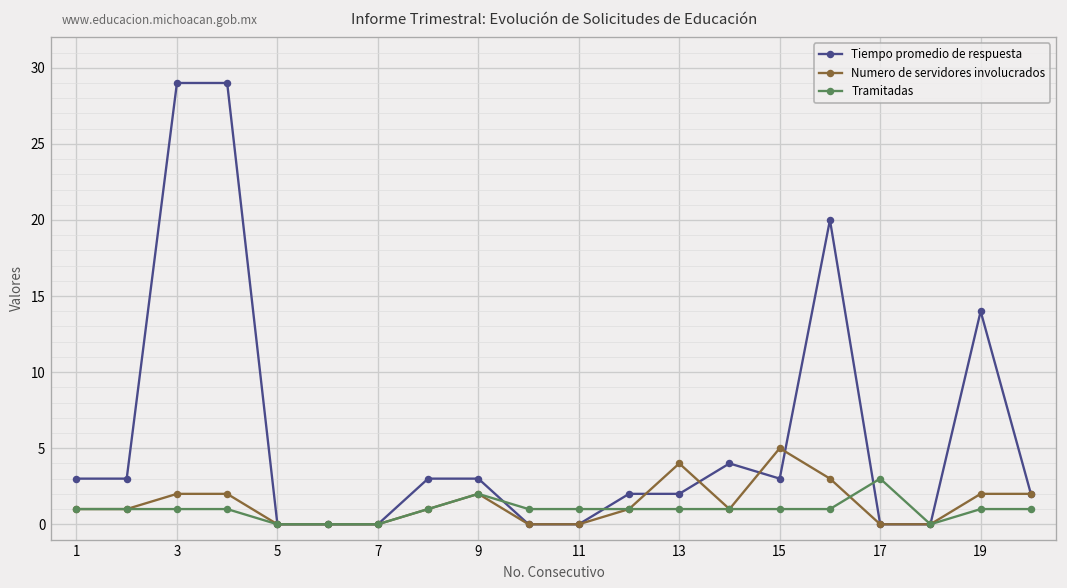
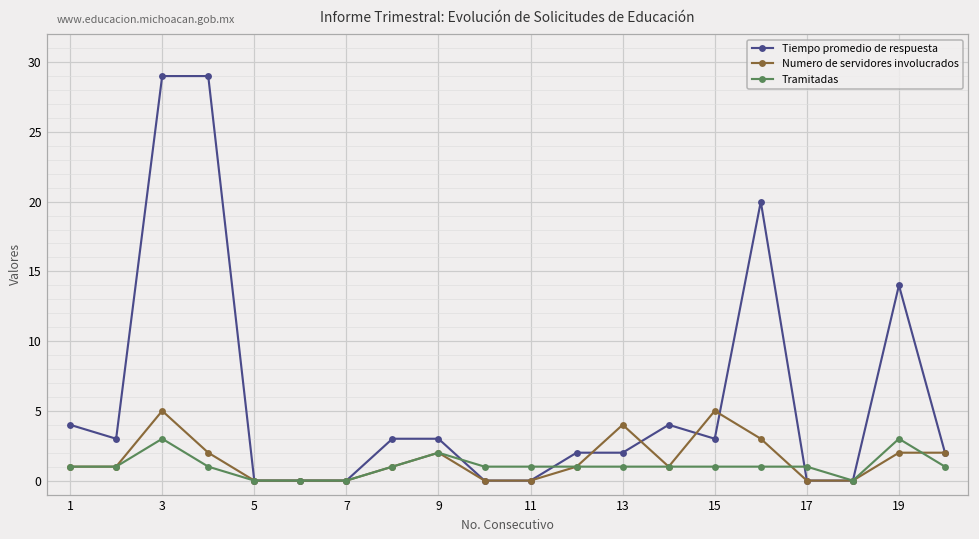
Tiempo promedio de respuesta, 1: 3 -> 4
Numero de servidores involucrados, 3: 2 -> 5
Tramitadas, 3: 1 -> 3
Tramitadas, 17: 3 -> 1
Tramitadas, 19: 1 -> 3
